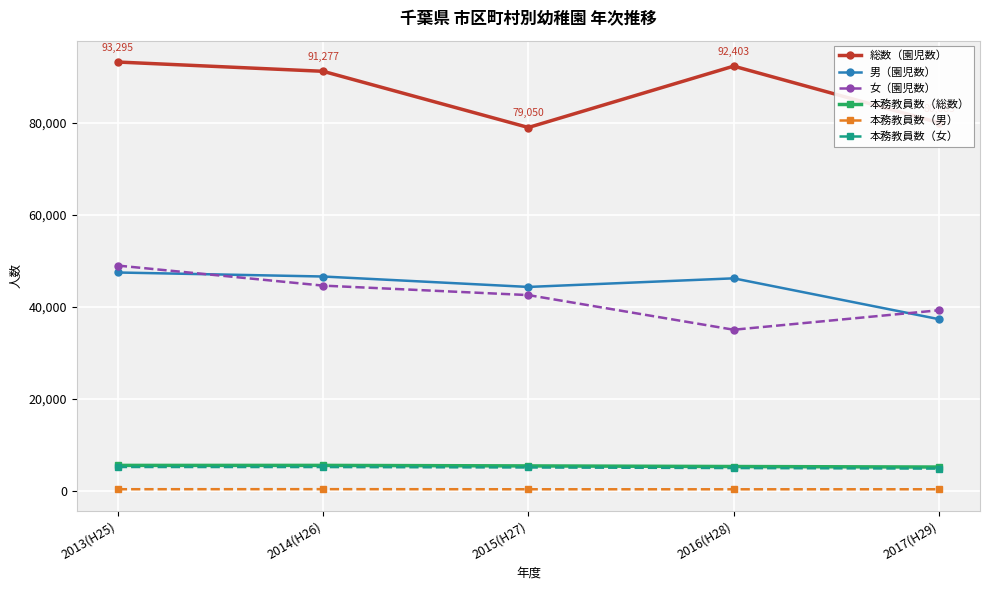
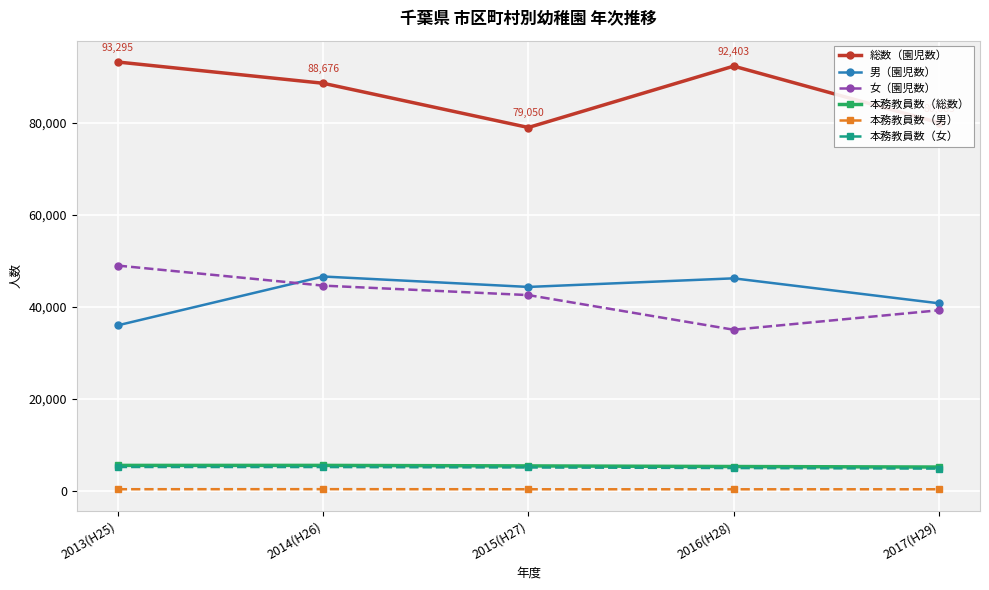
男（園児数）, 2013(H25): 48,000 -> 36,000
総数（園児数）, 2014(H26): 91,277 -> 88,676
男（園児数）, 2017(H29): 37,000 -> 41,000
